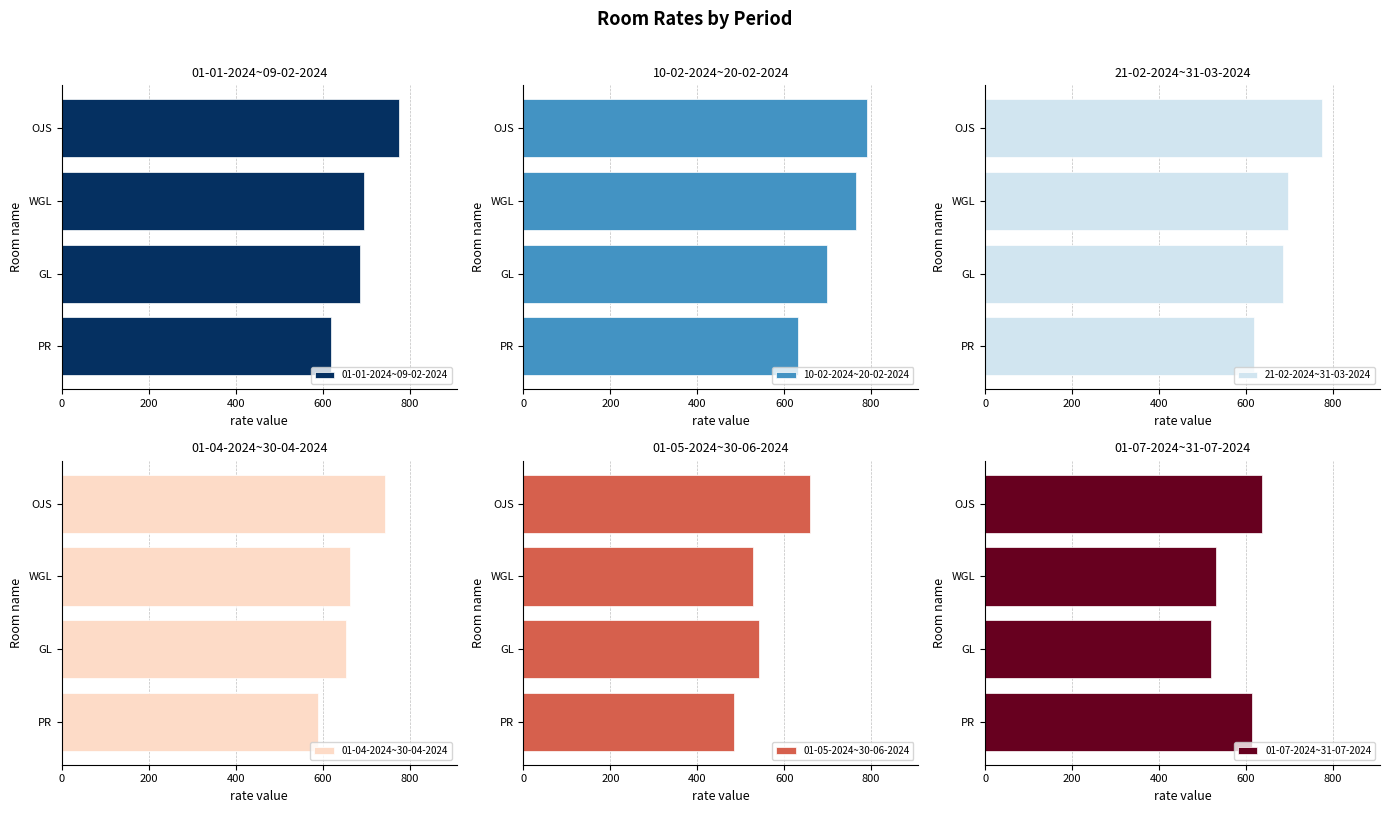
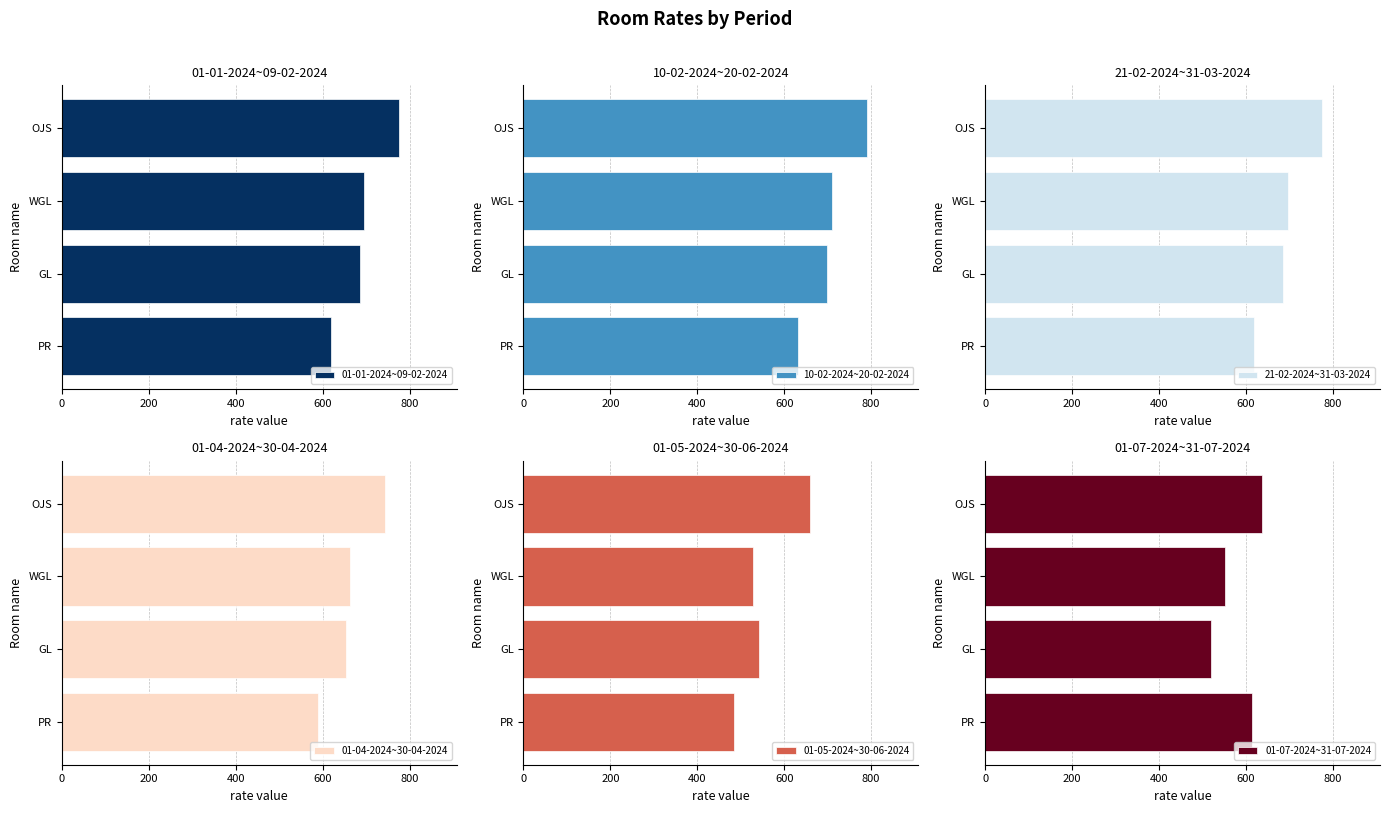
10-02-2024~20-02-2024, WGL: 760 -> 710
01-07-2024~31-07-2024, WGL: 530 -> 550
